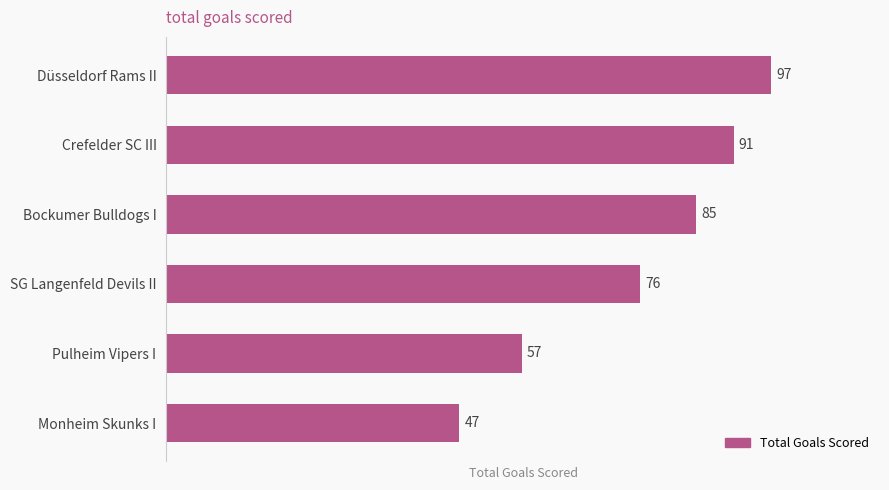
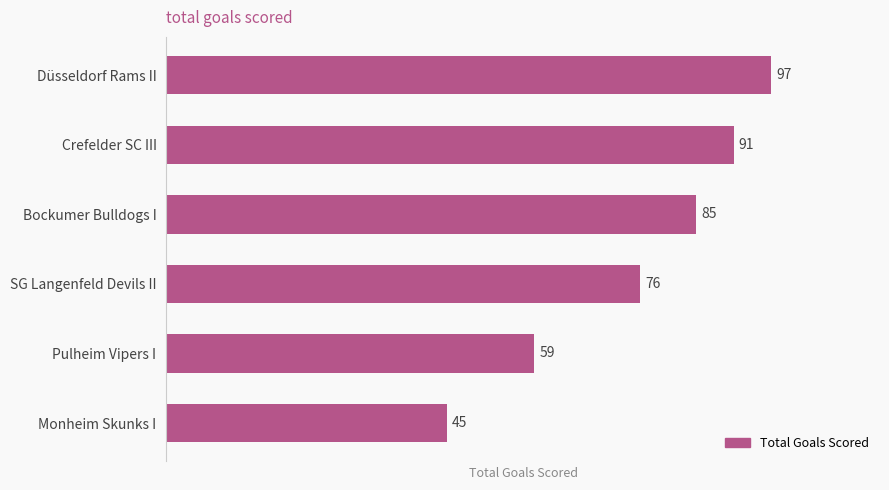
Pulheim Vipers I: 57 -> 59
Monheim Skunks I: 47 -> 45
